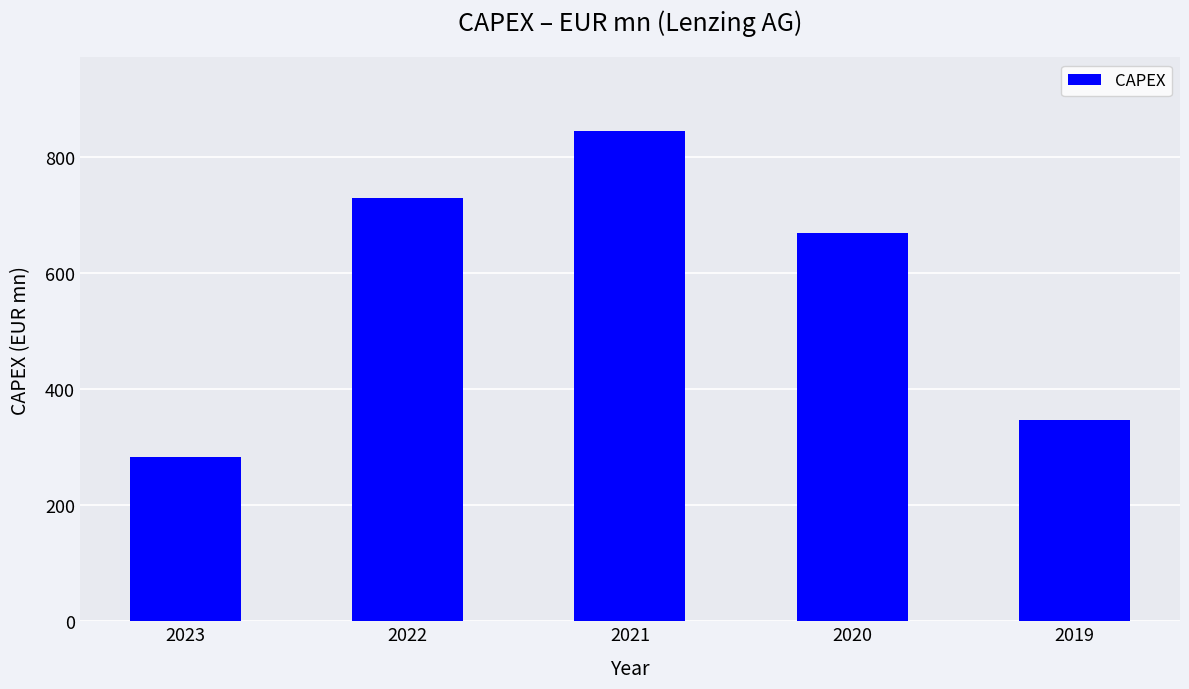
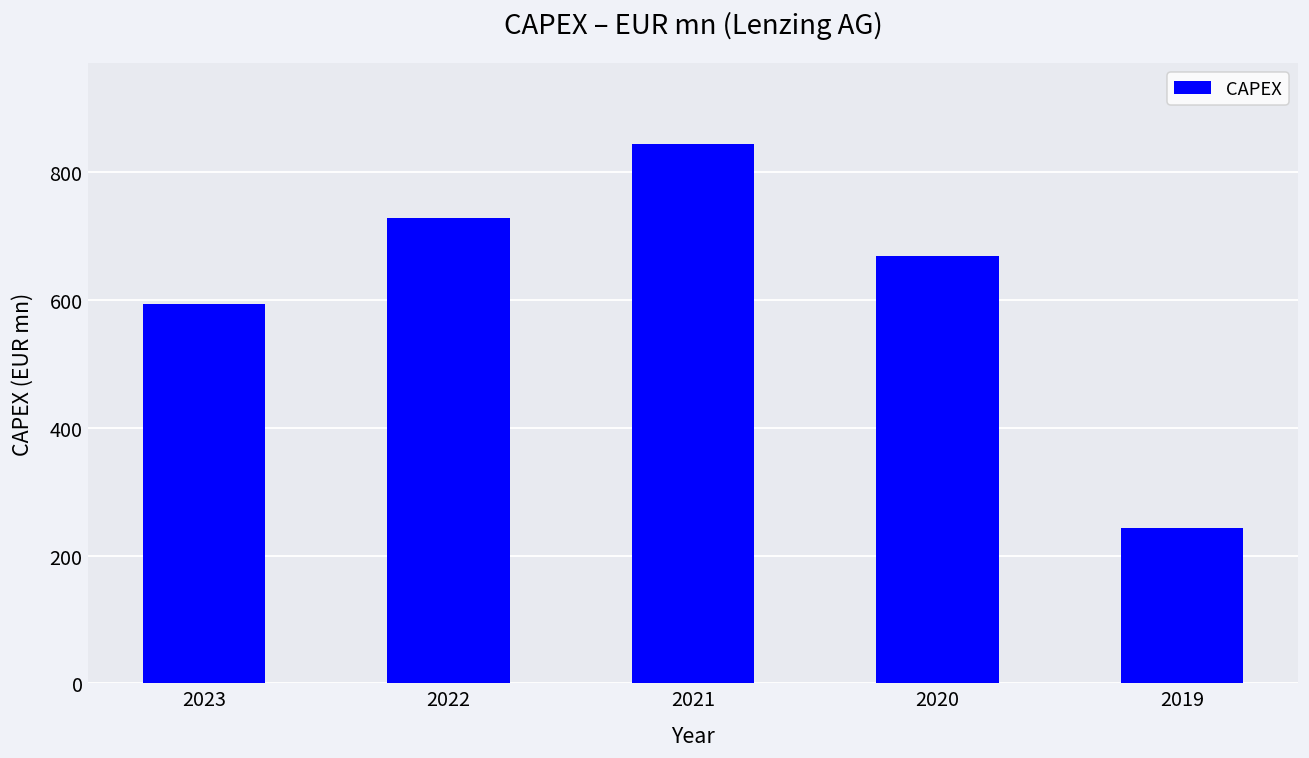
2023: 280 -> 590
2019: 350 -> 240
